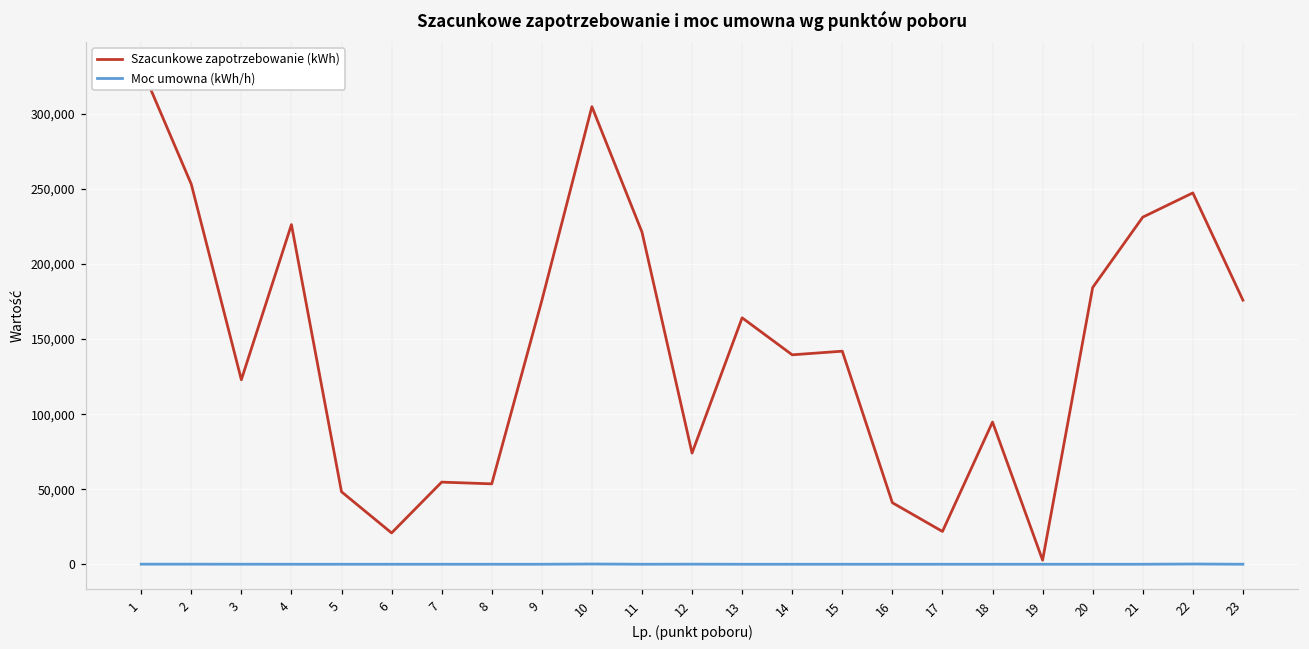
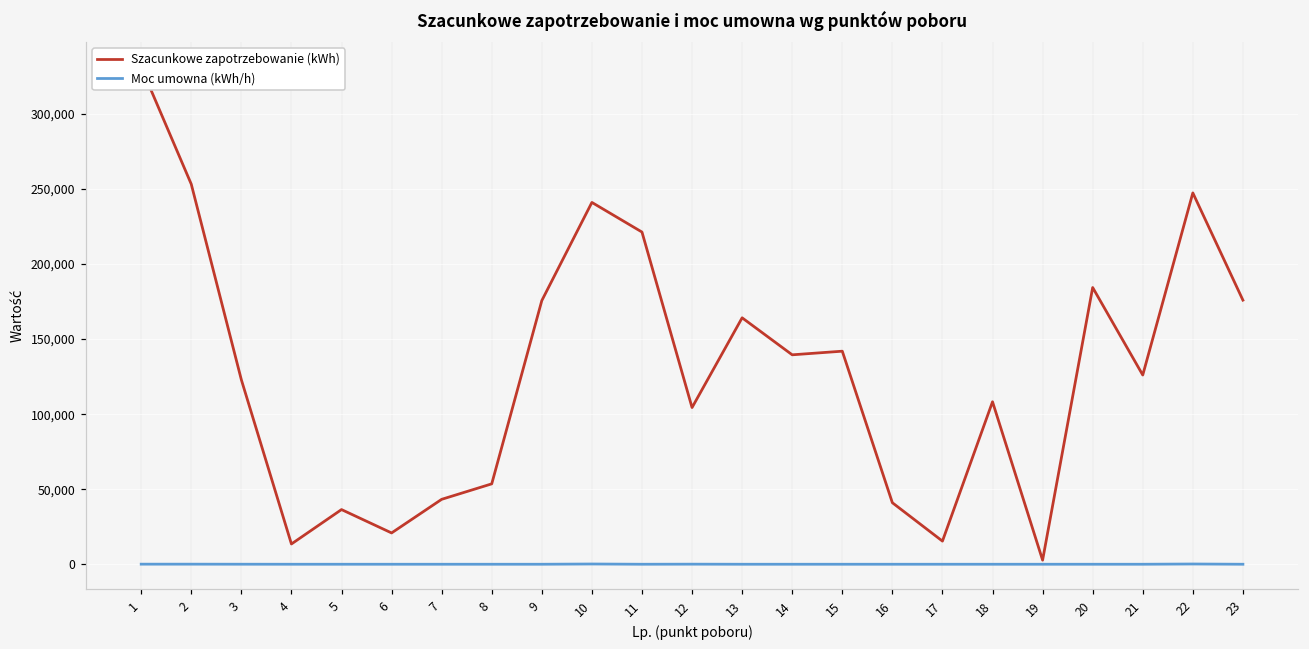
Szacunkowe zapotrzebowanie (kWh), 4: 226,000 -> 14,000
Szacunkowe zapotrzebowanie (kWh), 5: 48,000 -> 37,000
Szacunkowe zapotrzebowanie (kWh), 7: 55,000 -> 43,000
Szacunkowe zapotrzebowanie (kWh), 10: 305,000 -> 241,000
Szacunkowe zapotrzebowanie (kWh), 12: 74,000 -> 104,000
Szacunkowe zapotrzebowanie (kWh), 17: 22,000 -> 16,000
Szacunkowe zapotrzebowanie (kWh), 18: 95,000 -> 108,000
Szacunkowe zapotrzebowanie (kWh), 21: 231,000 -> 126,000
